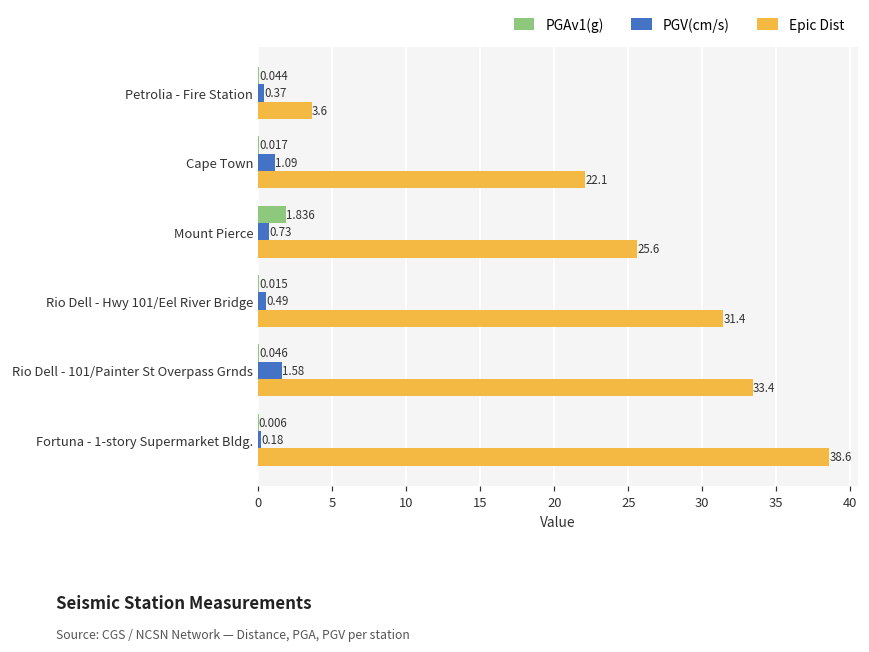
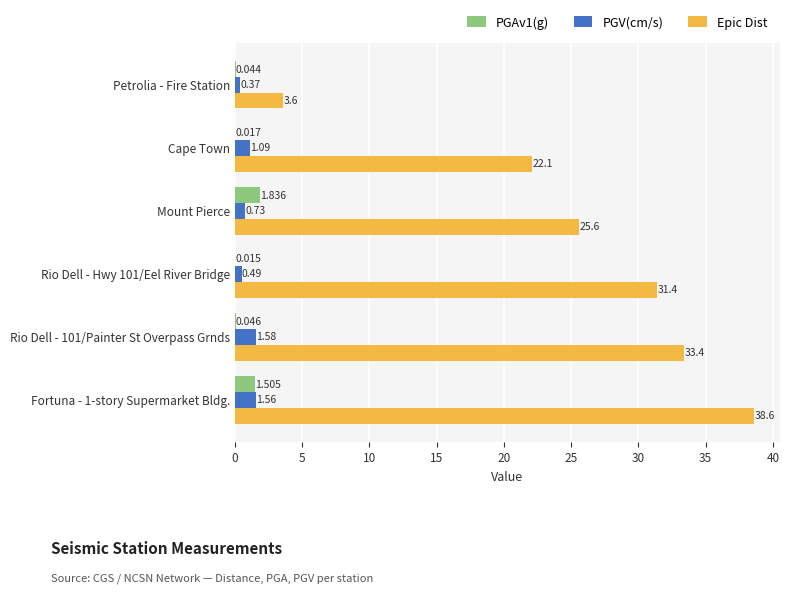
PGAv1(g), Fortuna - 1-story Supermarket Bldg.: 0.006 -> 1.505
PGV(cm/s), Fortuna - 1-story Supermarket Bldg.: 0.18 -> 1.56
